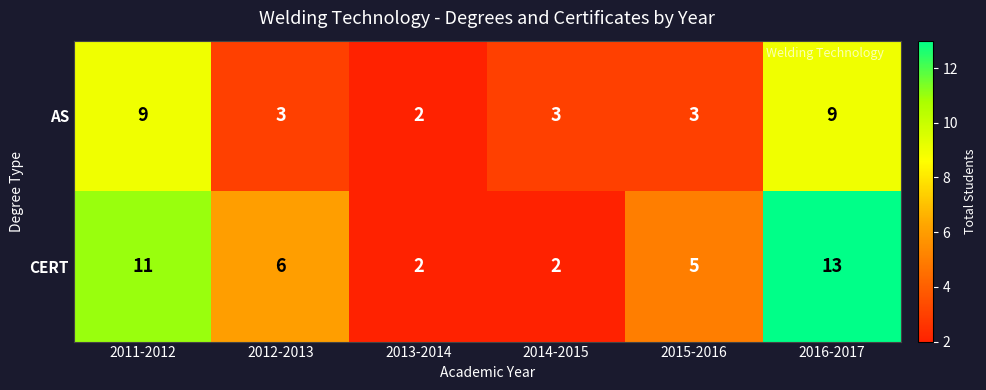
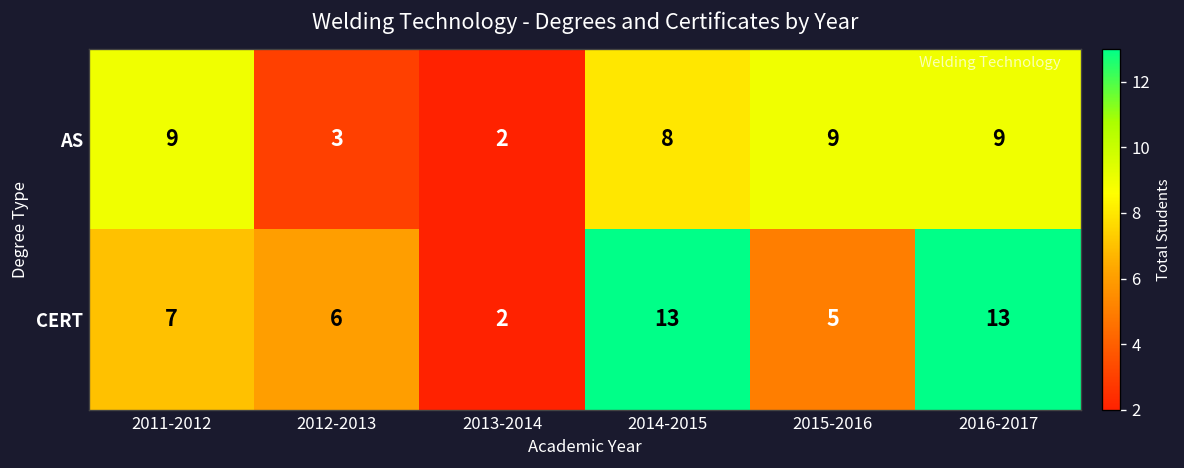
AS, 2014-2015: 3 -> 8
AS, 2015-2016: 3 -> 9
CERT, 2011-2012: 11 -> 7
CERT, 2014-2015: 2 -> 13
